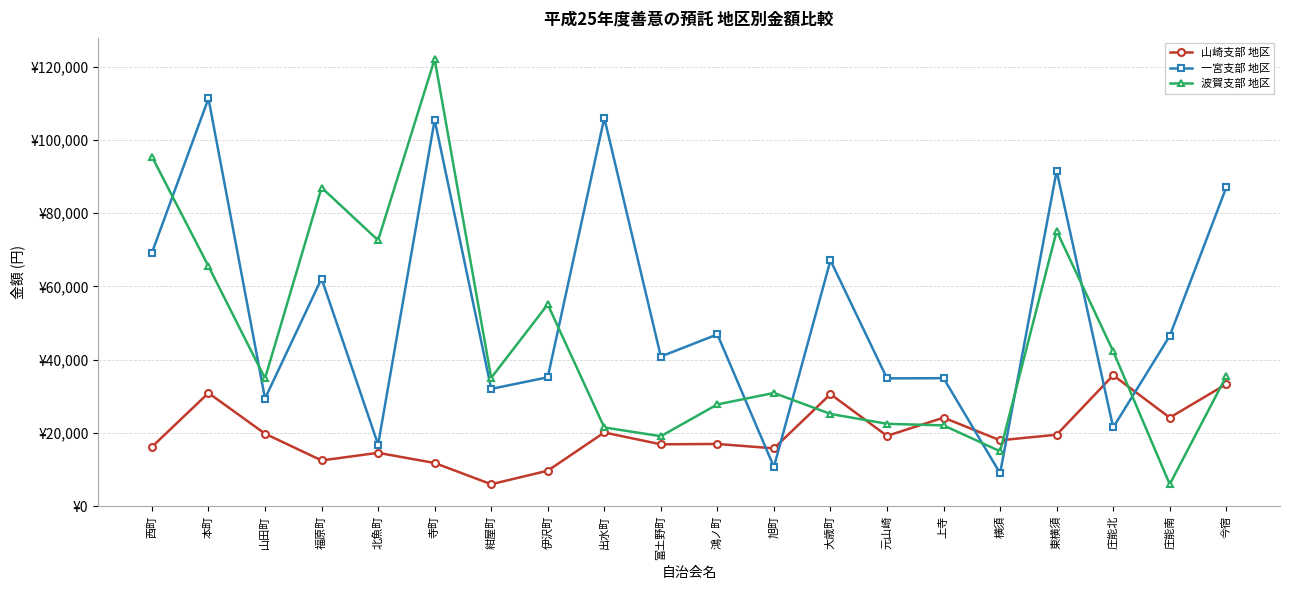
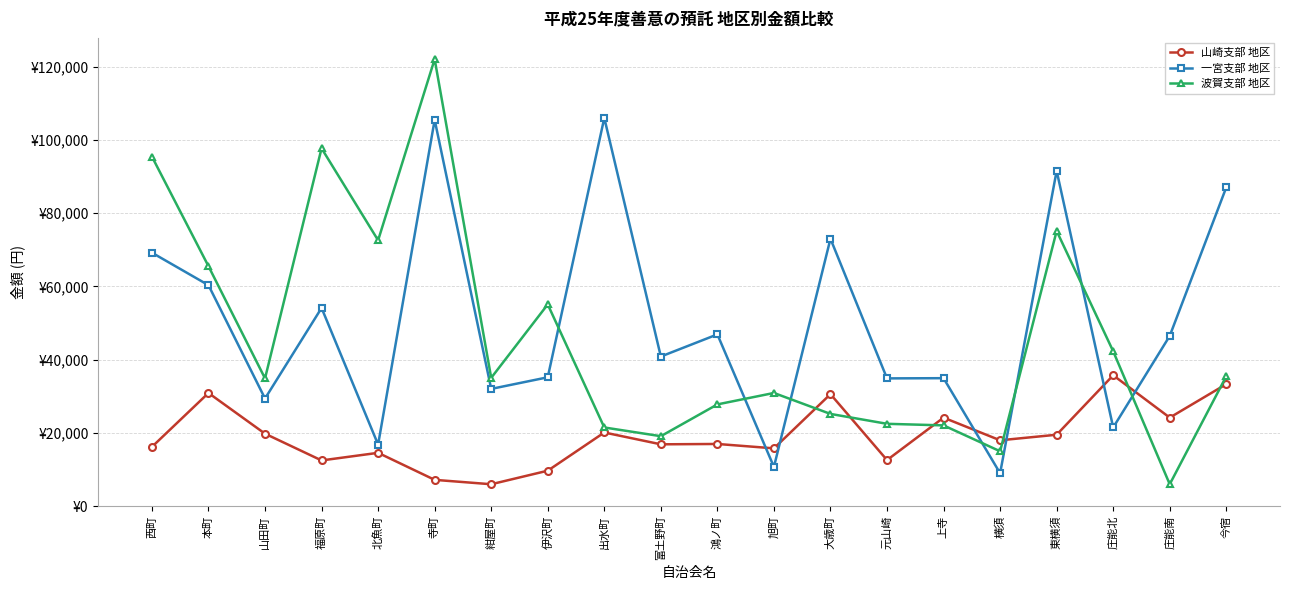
一宮支部 地区, 本町: ¥111,000 -> ¥60,000
一宮支部 地区, 福原町: ¥62,000 -> ¥54,000
波賀支部 地区, 福原町: ¥87,000 -> ¥98,000
山崎支部 地区, 寺町: ¥12,000 -> ¥7,000
一宮支部 地区, 大歳町: ¥67,000 -> ¥73,000
山崎支部 地区, 元山崎: ¥19,000 -> ¥13,000
